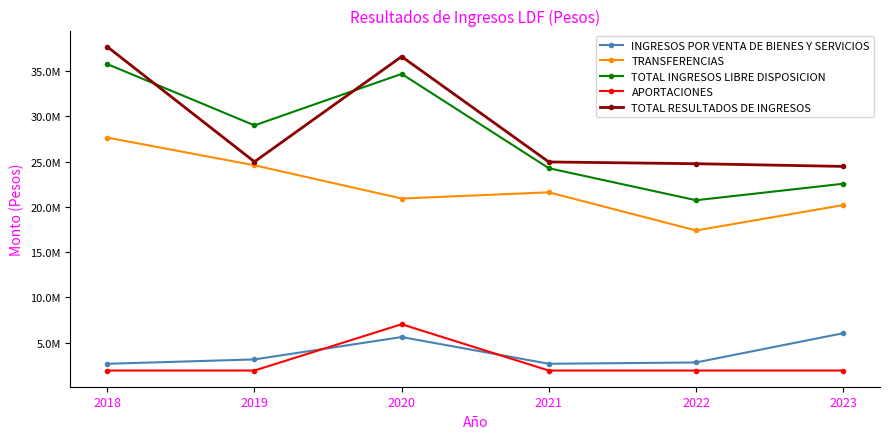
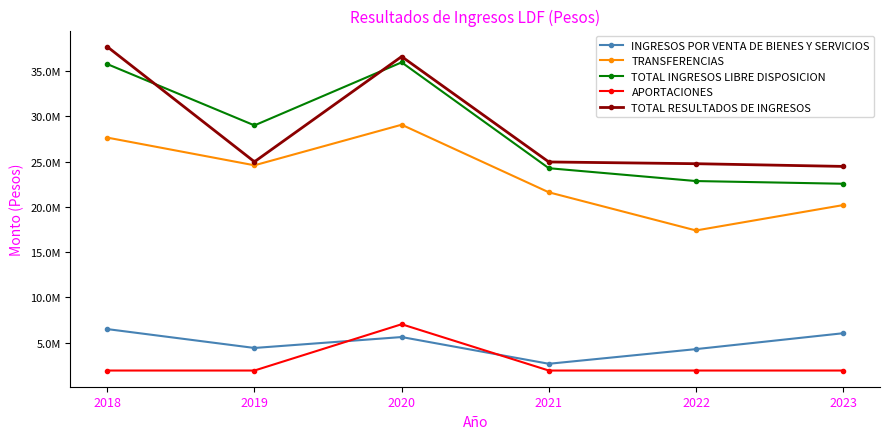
INGRESOS POR VENTA DE BIENES Y SERVICIOS, 2018: 3000000 -> 6000000
INGRESOS POR VENTA DE BIENES Y SERVICIOS, 2019: 3000000 -> 4000000
TRANSFERENCIAS, 2020: 21000000 -> 29000000
TOTAL INGRESOS LIBRE DISPOSICION, 2020: 35000000 -> 36000000
INGRESOS POR VENTA DE BIENES Y SERVICIOS, 2022: 3000000 -> 4000000
TOTAL INGRESOS LIBRE DISPOSICION, 2022: 21000000 -> 23000000
